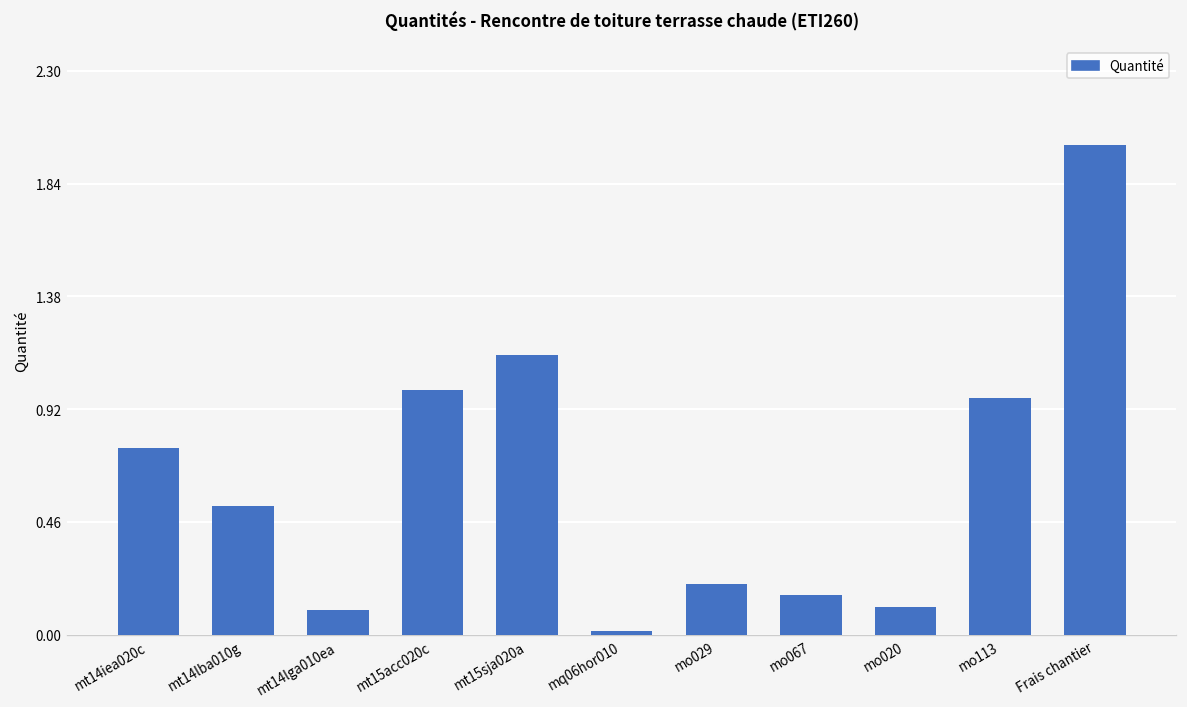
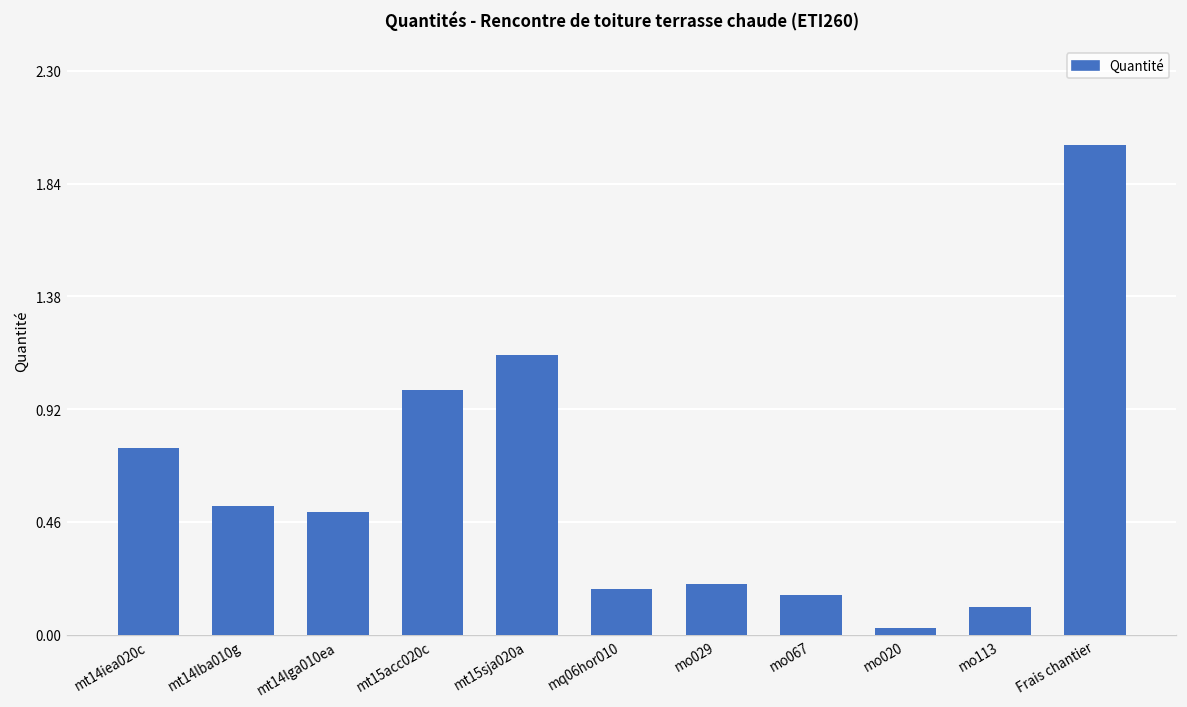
mt14lga010ea: 0.1 -> 0.5
mq06hor010: 0.02 -> 0.19
mo020: 0.11 -> 0.03
mo113: 0.96 -> 0.11
